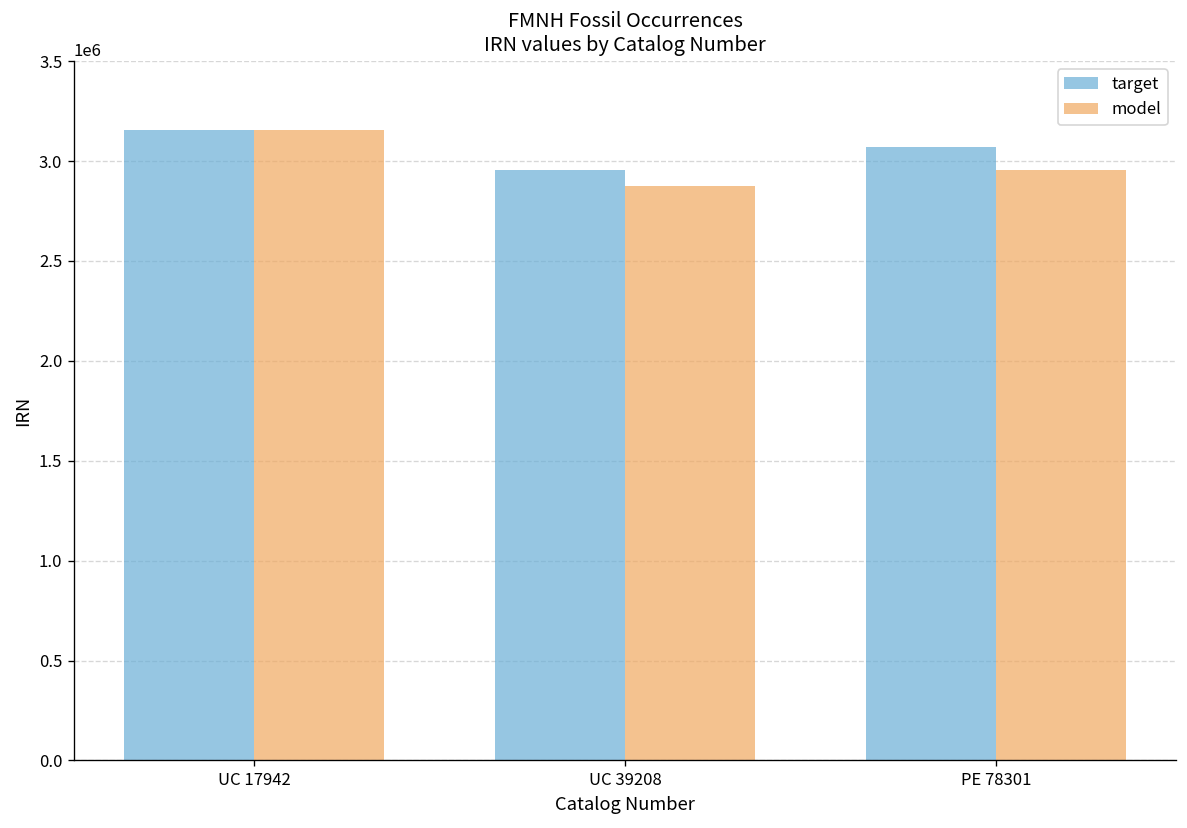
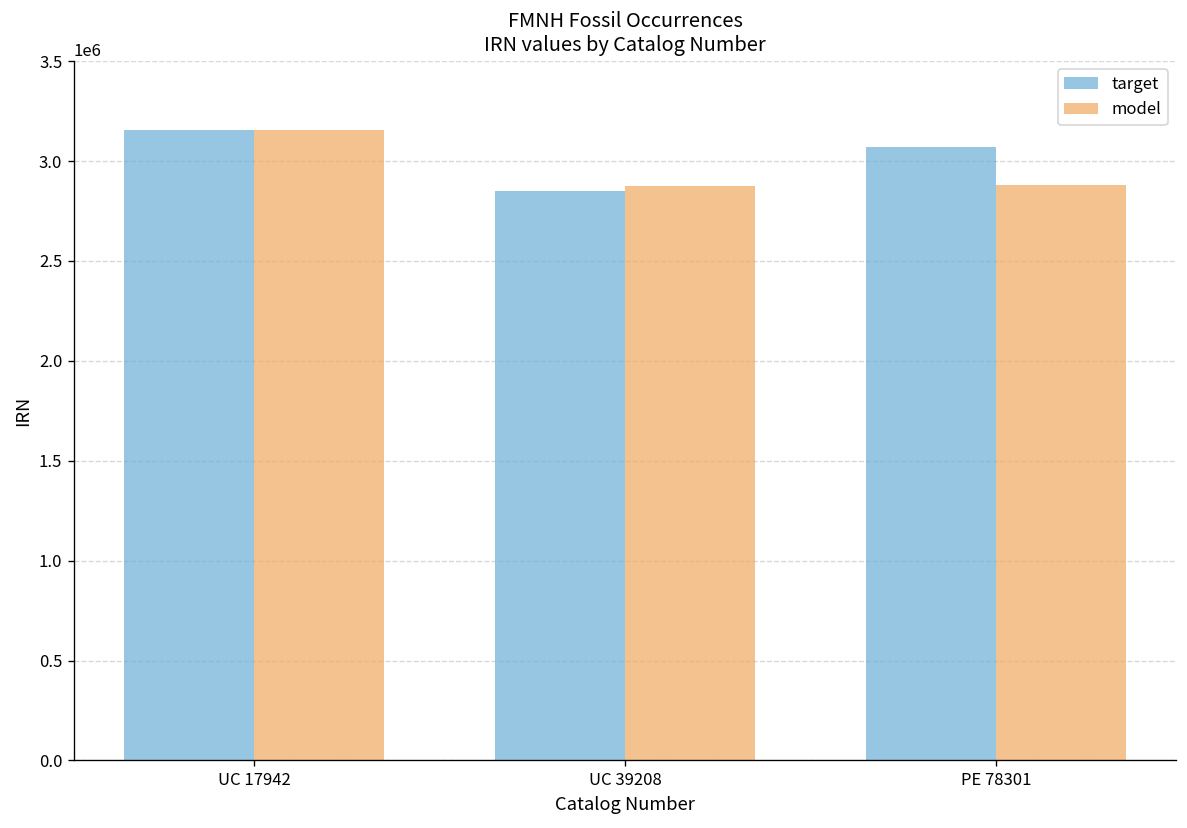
target, UC 39208: 2950000 -> 2850000
model, PE 78301: 2950000 -> 2880000
